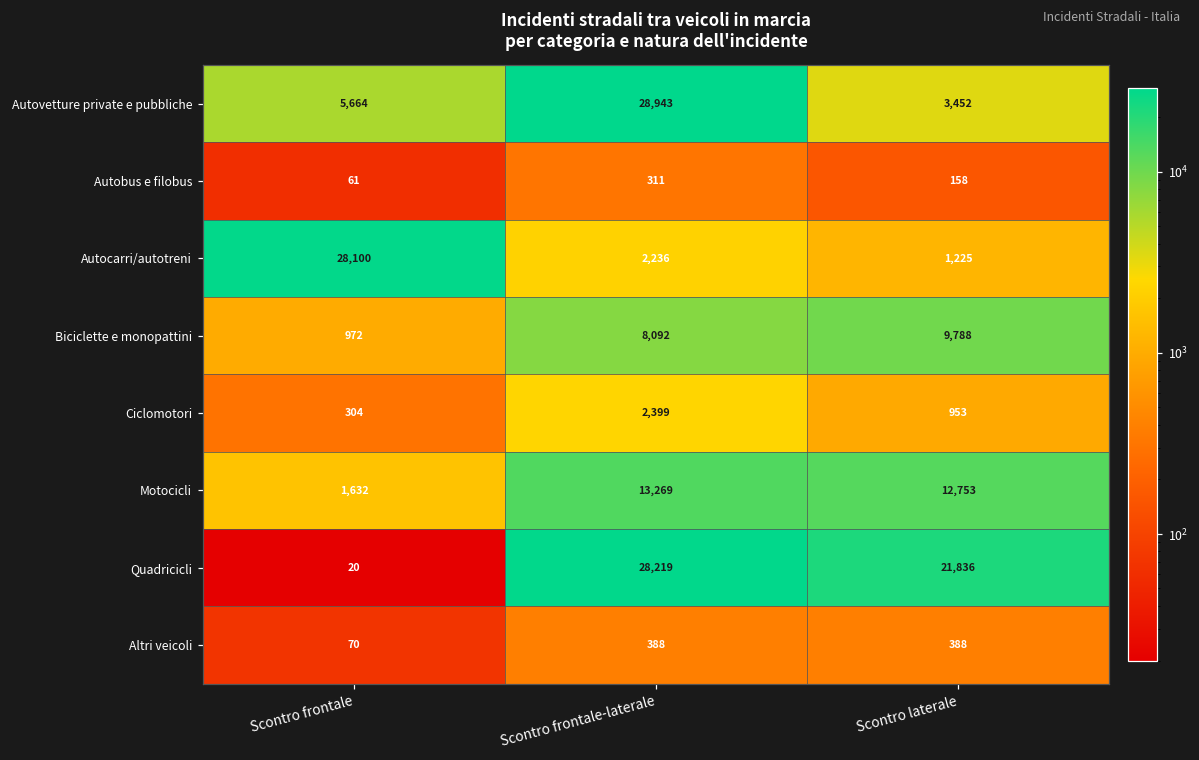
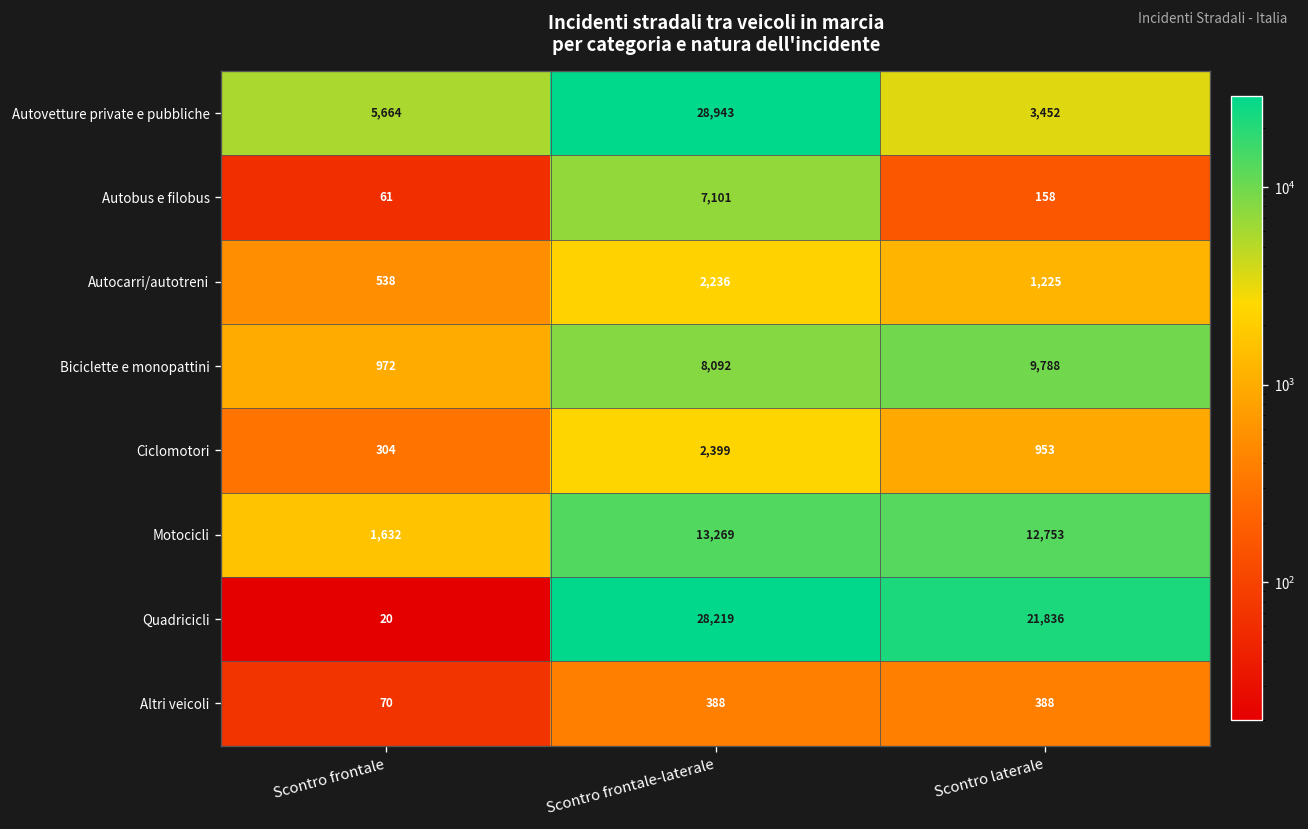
Autobus e filobus, Scontro frontale-laterale: 311 -> 7,101
Autocarri/autotreni, Scontro frontale: 28,100 -> 538
